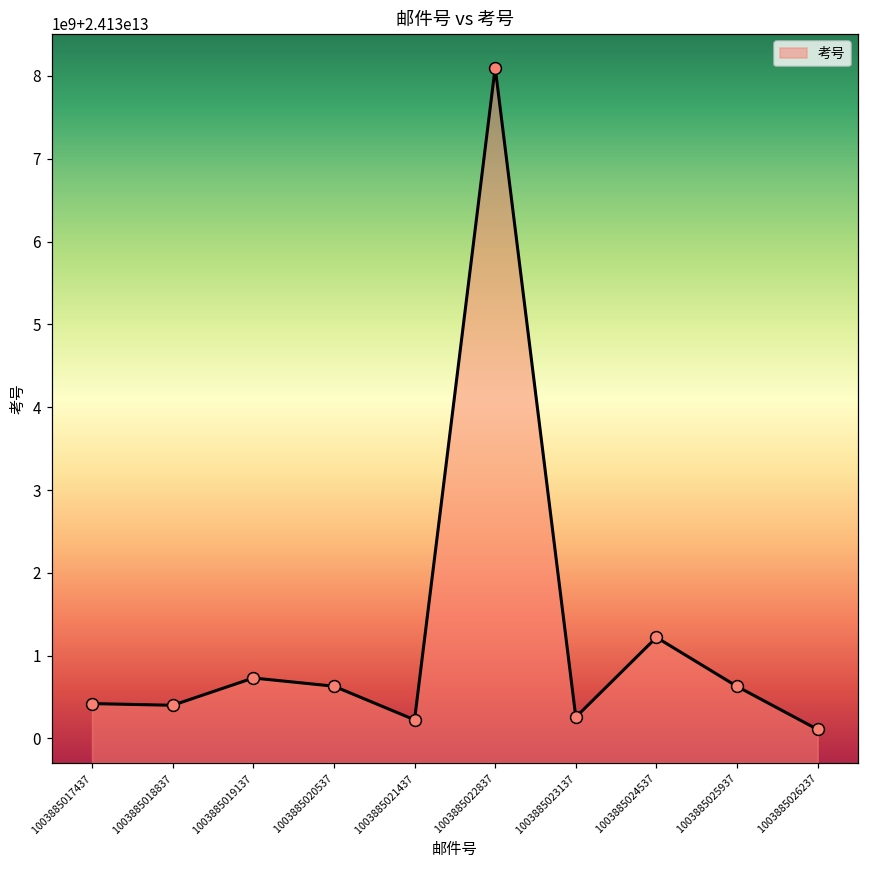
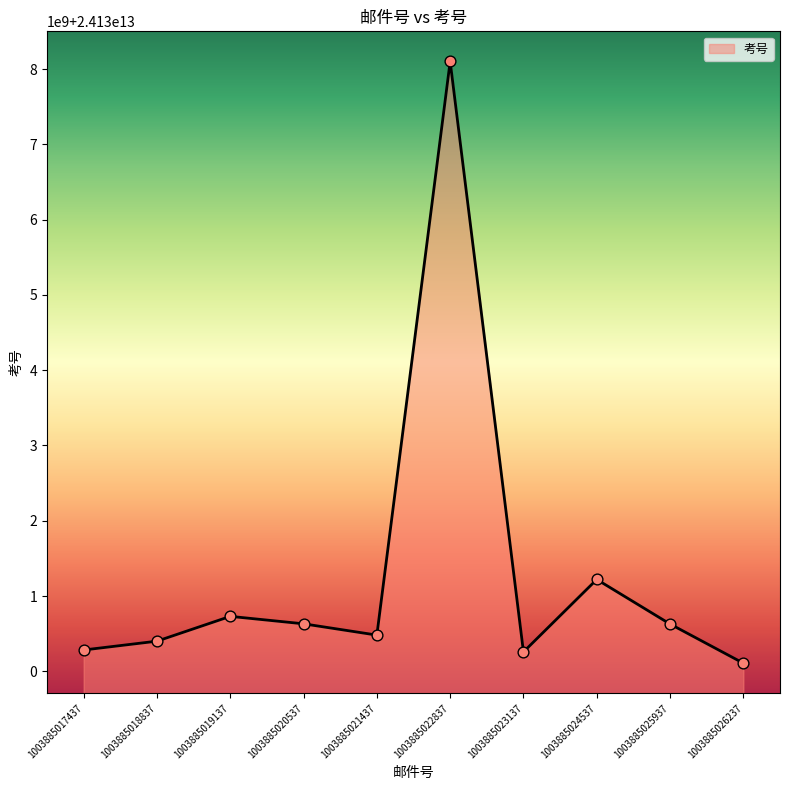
1003885017437: 24130400000000 -> 24130300000000
1003885021437: 24130200000000 -> 24130500000000
